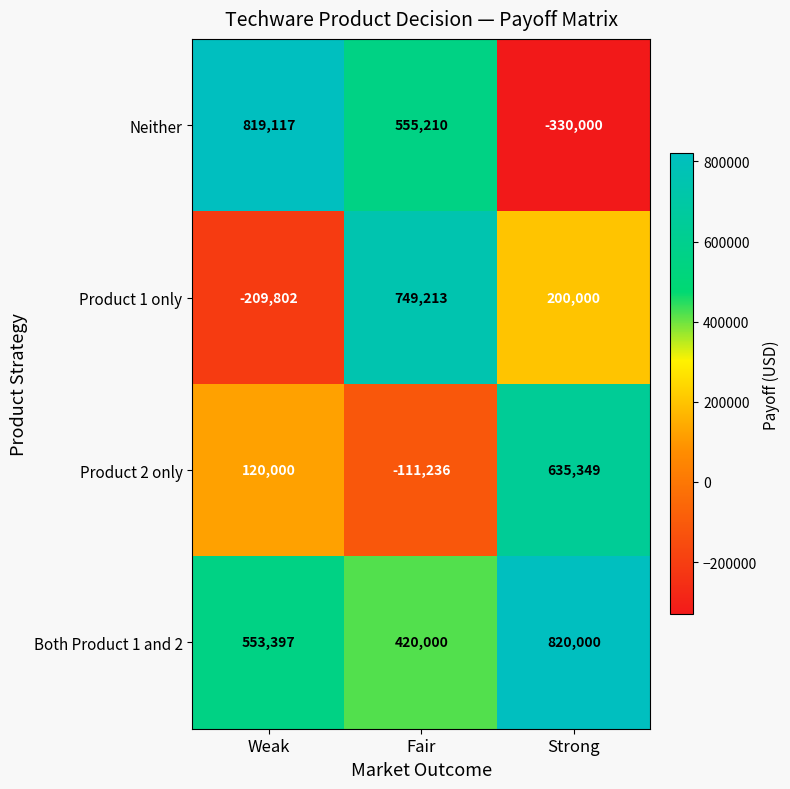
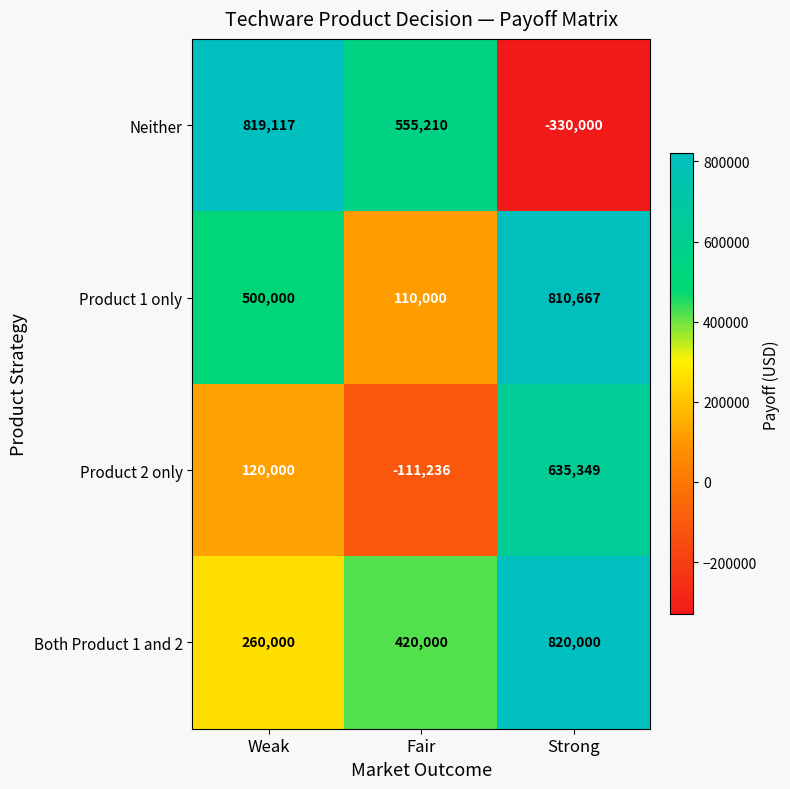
Product 1 only, Weak: -209,802 -> 500,000
Product 1 only, Fair: 749,213 -> 110,000
Product 1 only, Strong: 200,000 -> 810,667
Both Product 1 and 2, Weak: 553,397 -> 260,000
